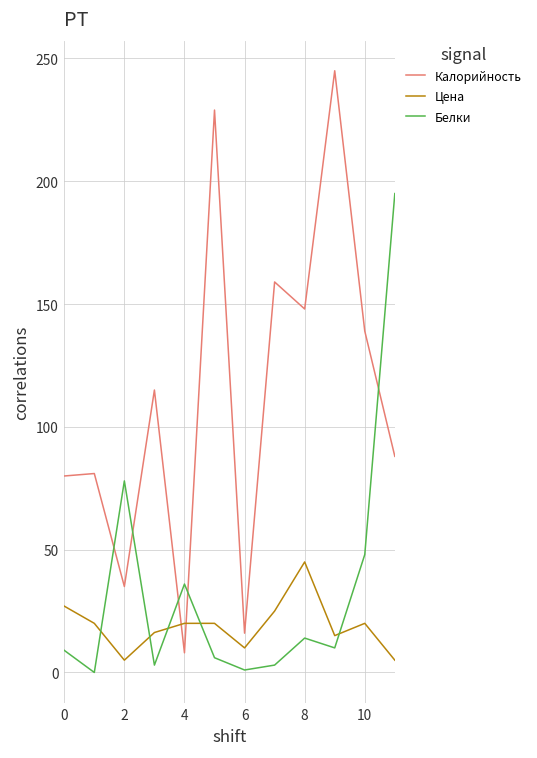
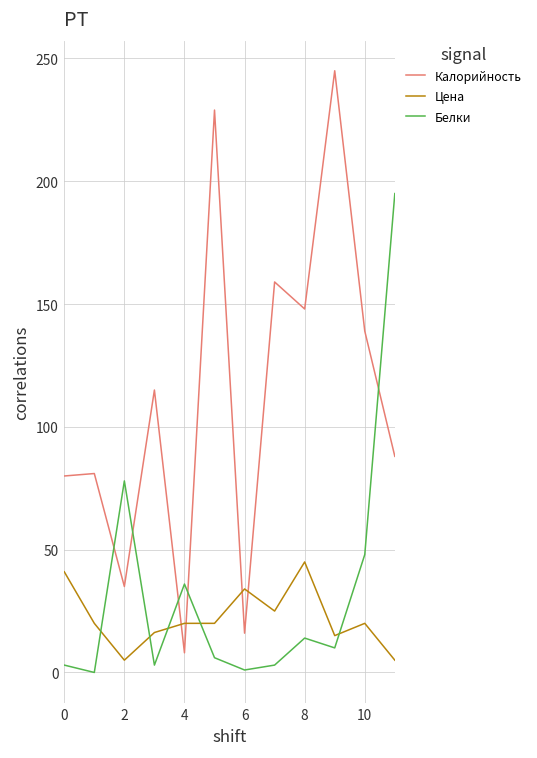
Цена, 0: 27 -> 41
Белки, 0: 9 -> 3
Цена, 6: 10 -> 34
